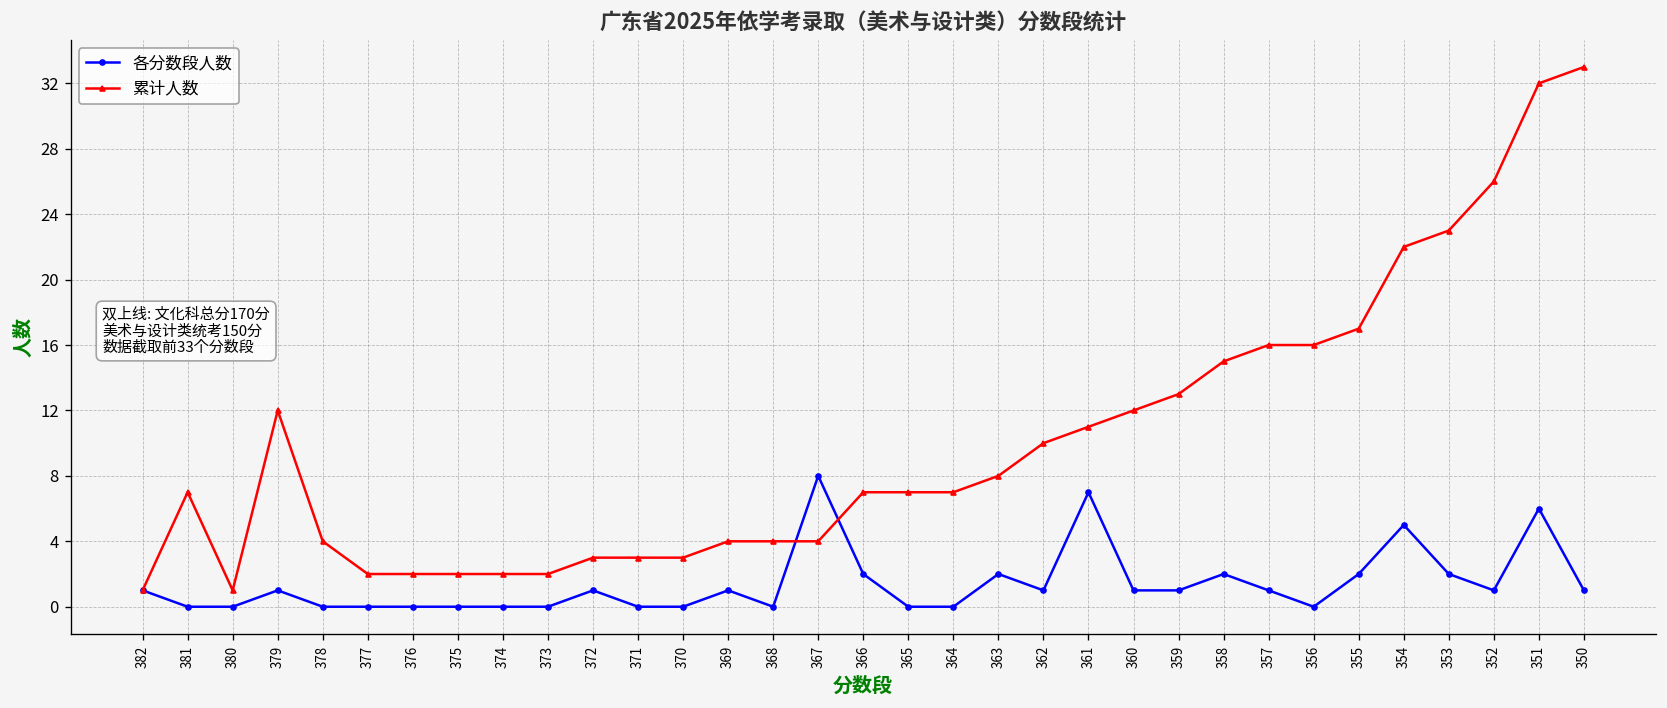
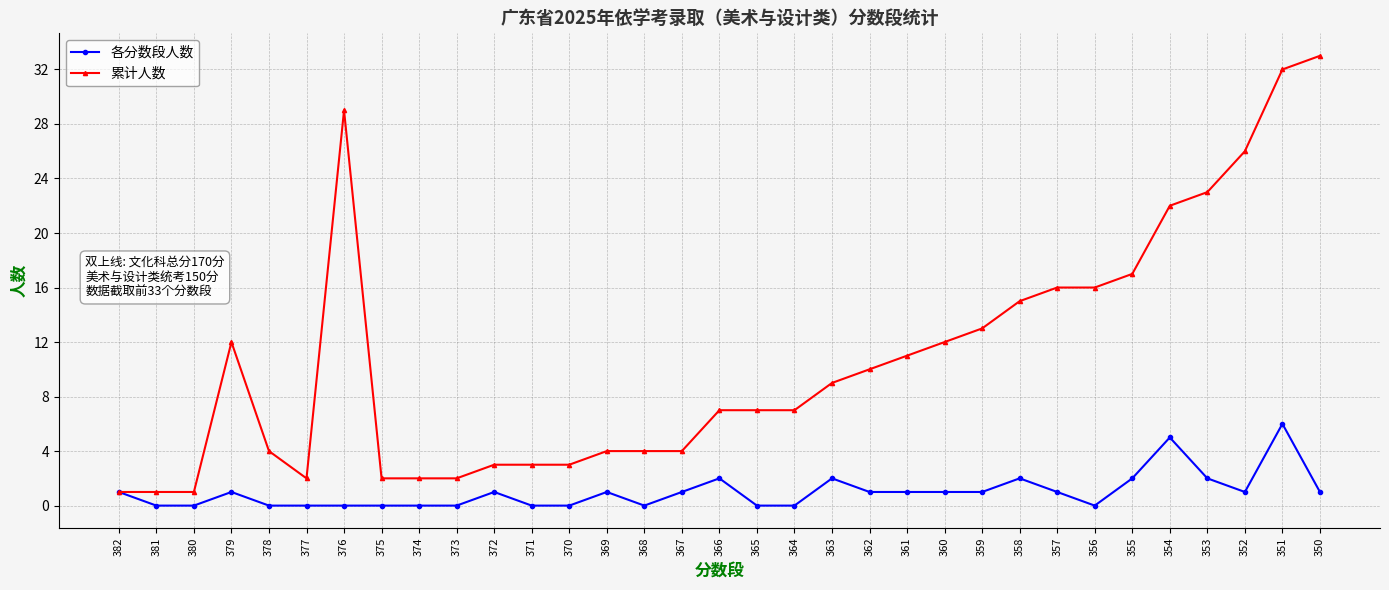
累计人数, 381: 7 -> 1
累计人数, 376: 2 -> 29
各分数段人数, 367: 8 -> 1
累计人数, 363: 8 -> 9
各分数段人数, 361: 7 -> 1
